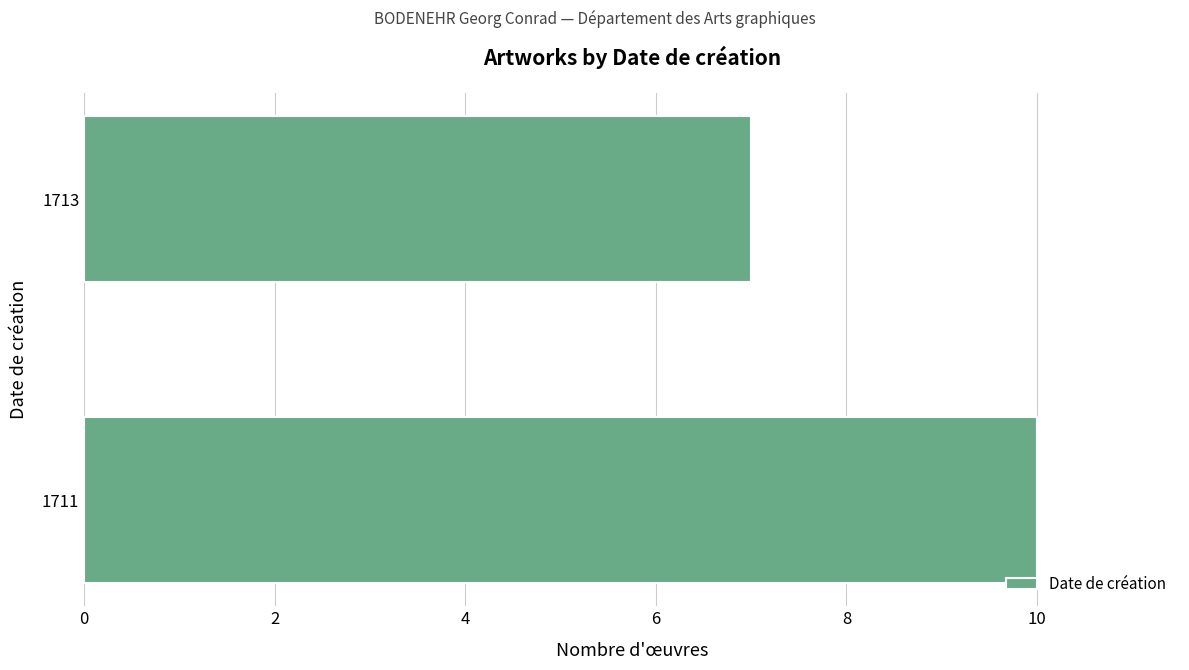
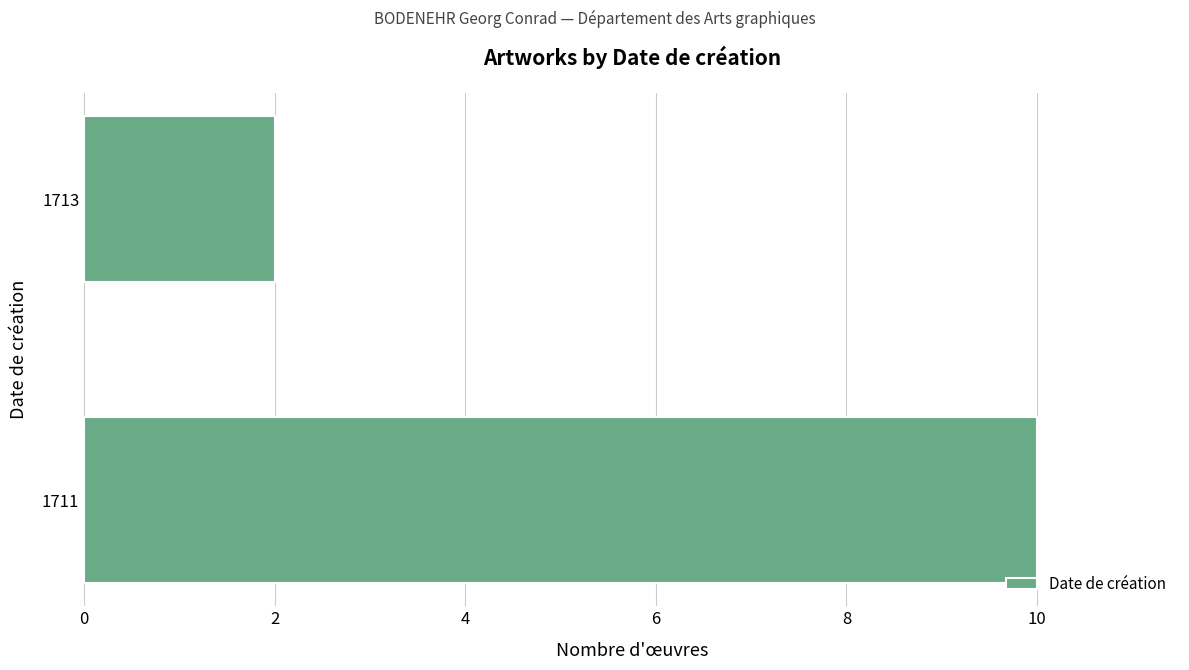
1713: 7 -> 2
